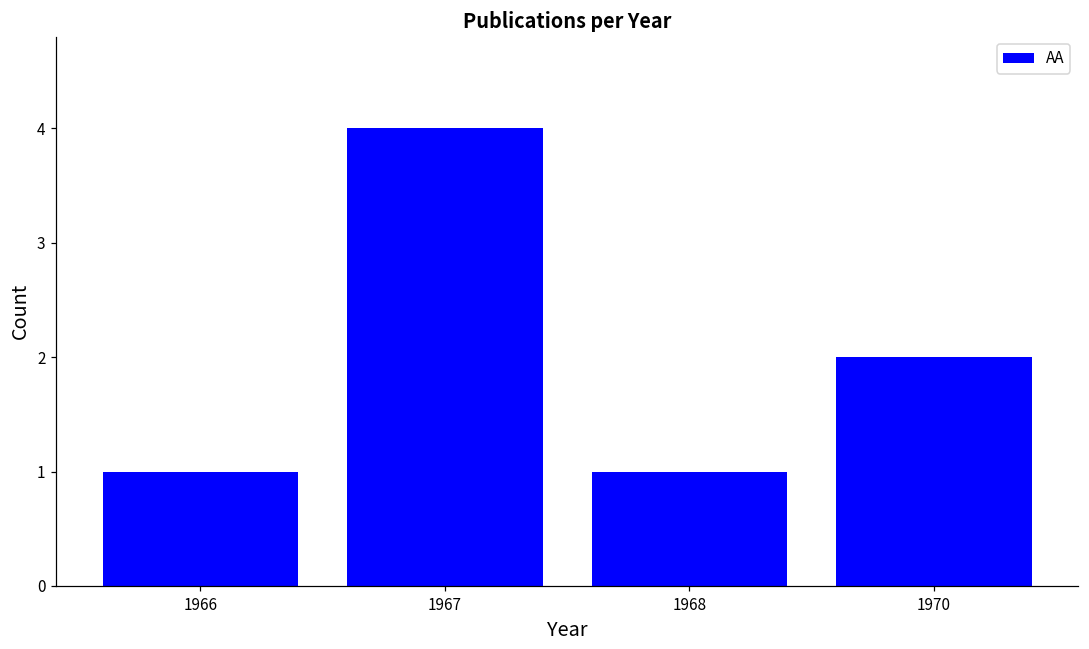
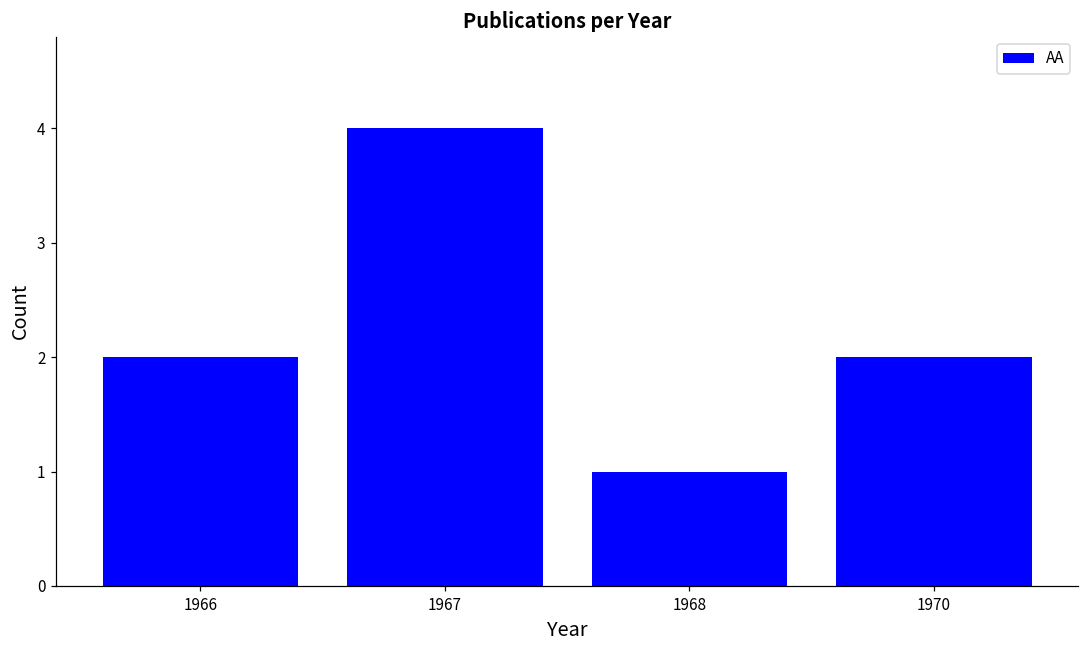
1966: 1 -> 2
